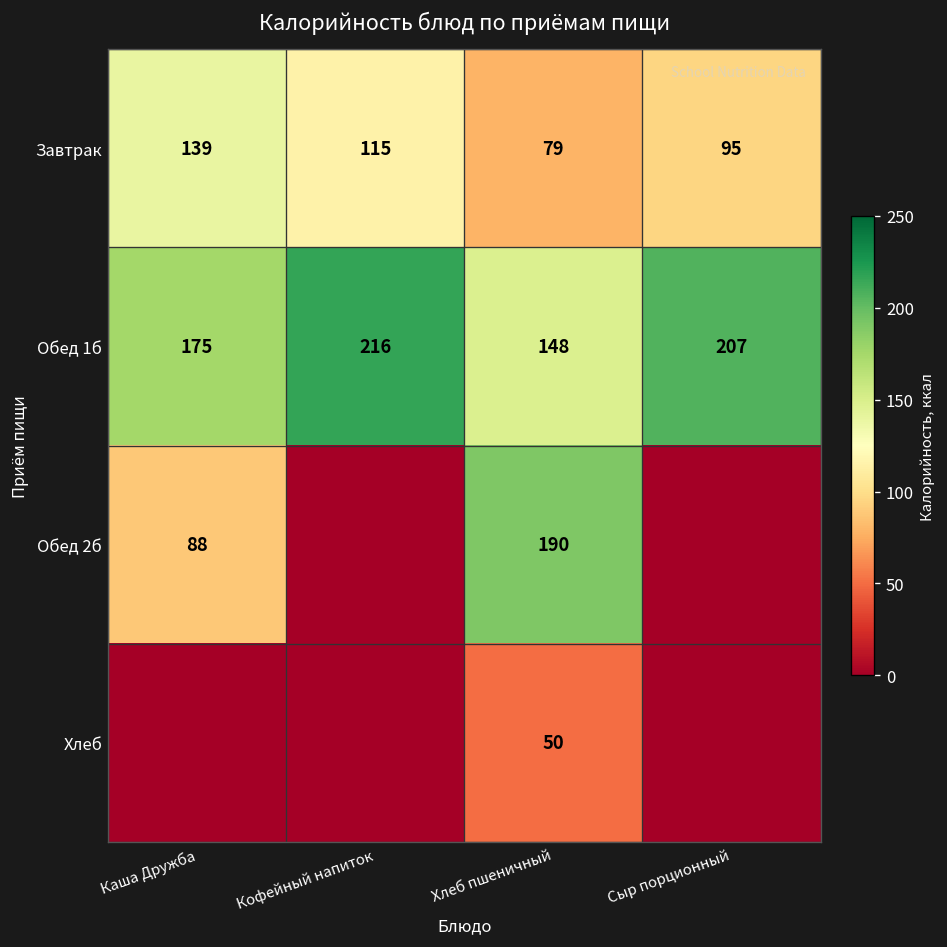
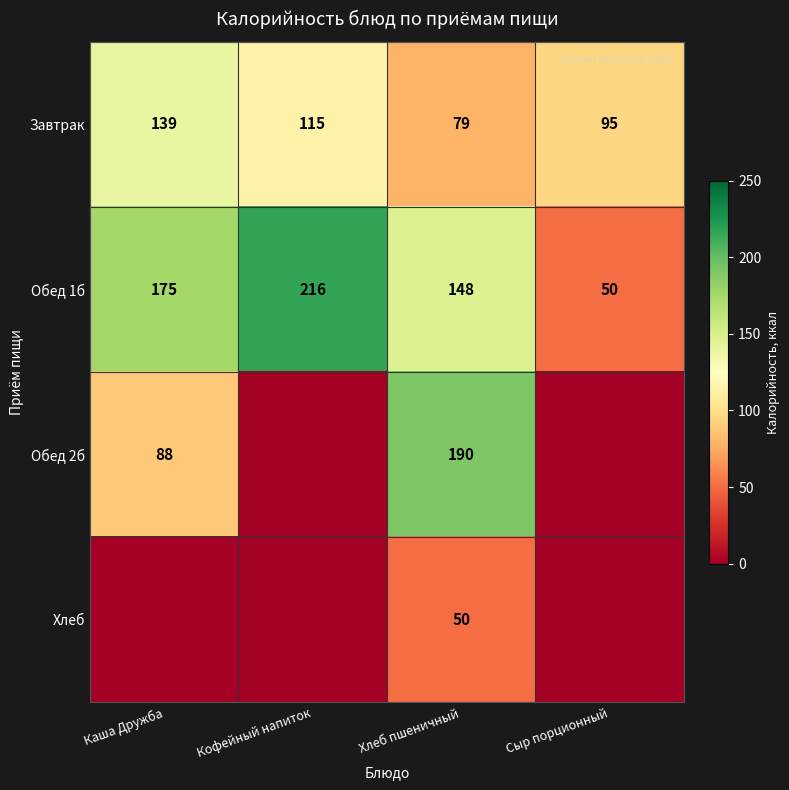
Обед 1б, Сыр порционный: 207 -> 50
